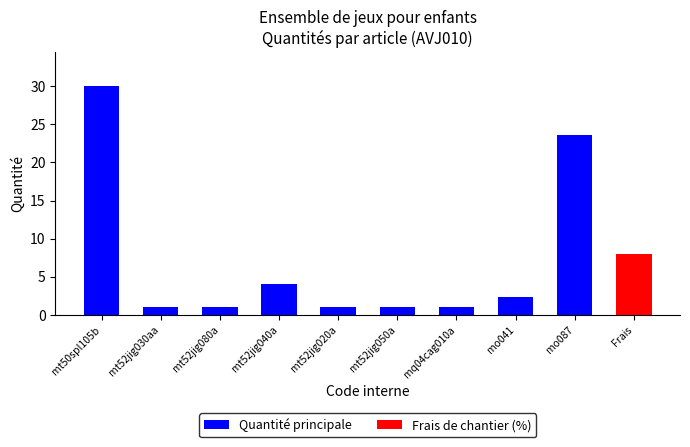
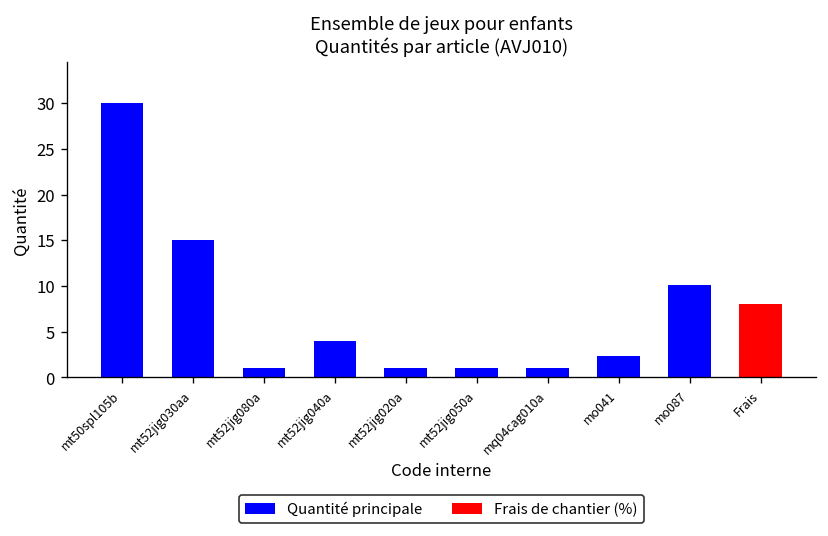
Quantité principale, mt52jig030aa: 1 -> 15
Quantité principale, mo087: 24 -> 10
